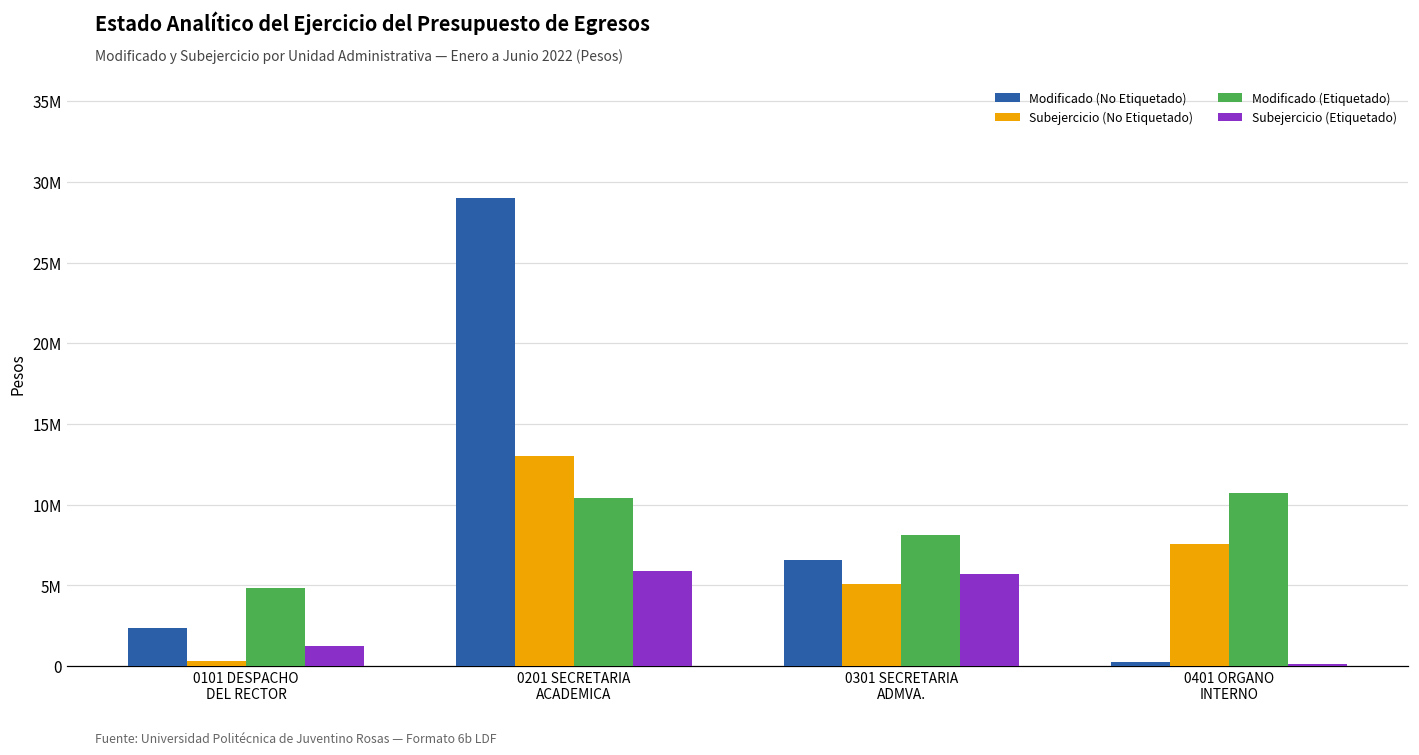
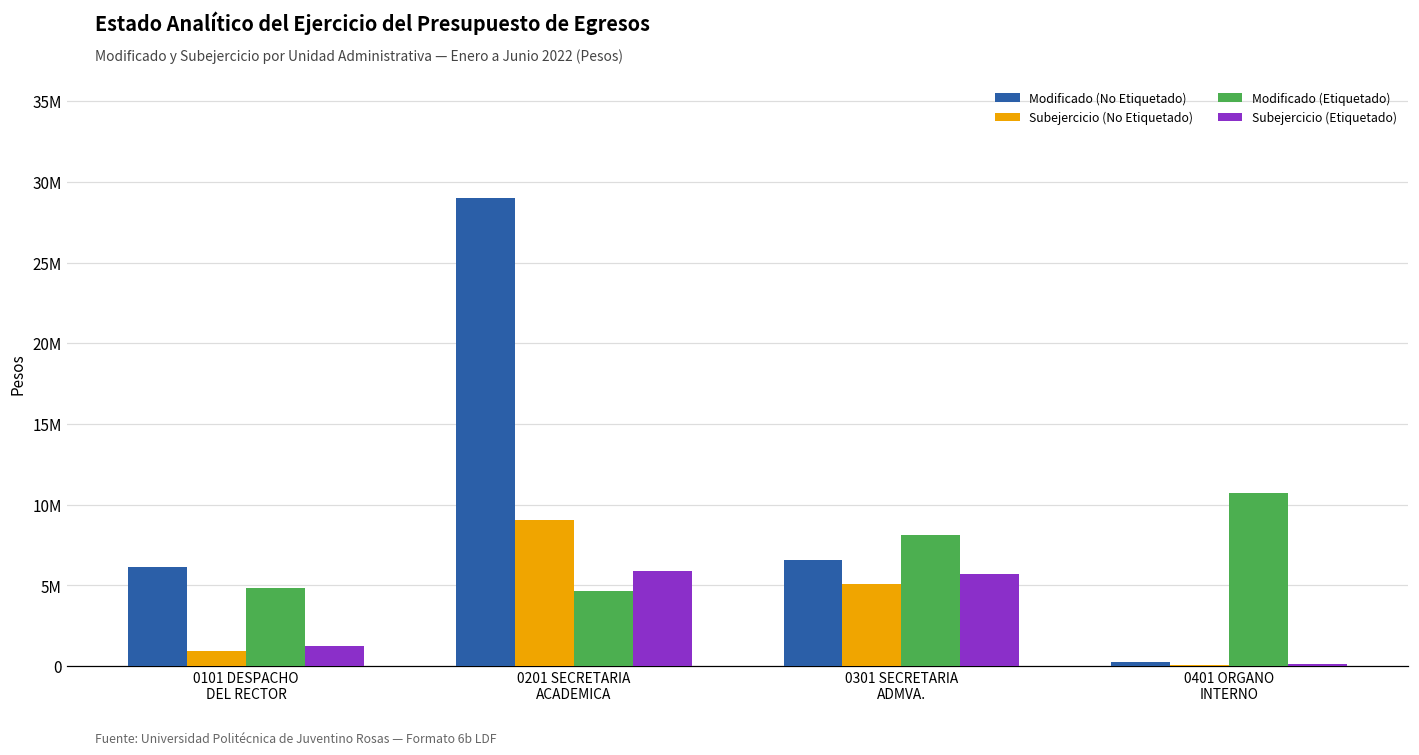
Modificado (No Etiquetado), 0101 DESPACHO DEL RECTOR: 2400000 -> 6100000
Subejercicio (No Etiquetado), 0101 DESPACHO DEL RECTOR: 300000 -> 900000
Subejercicio (No Etiquetado), 0201 SECRETARIA ACADEMICA: 13000000 -> 9000000
Modificado (Etiquetado), 0201 SECRETARIA ACADEMICA: 10400000 -> 4700000
Subejercicio (No Etiquetado), 0401 ORGANO INTERNO: 7600000 -> 100000
